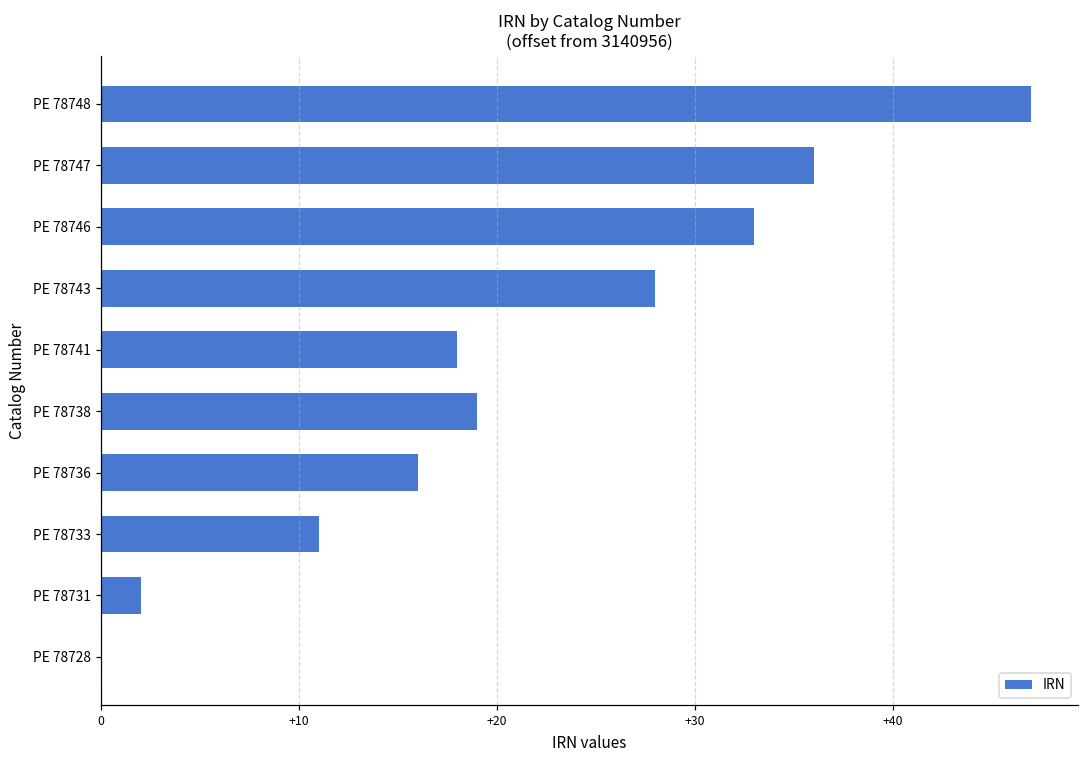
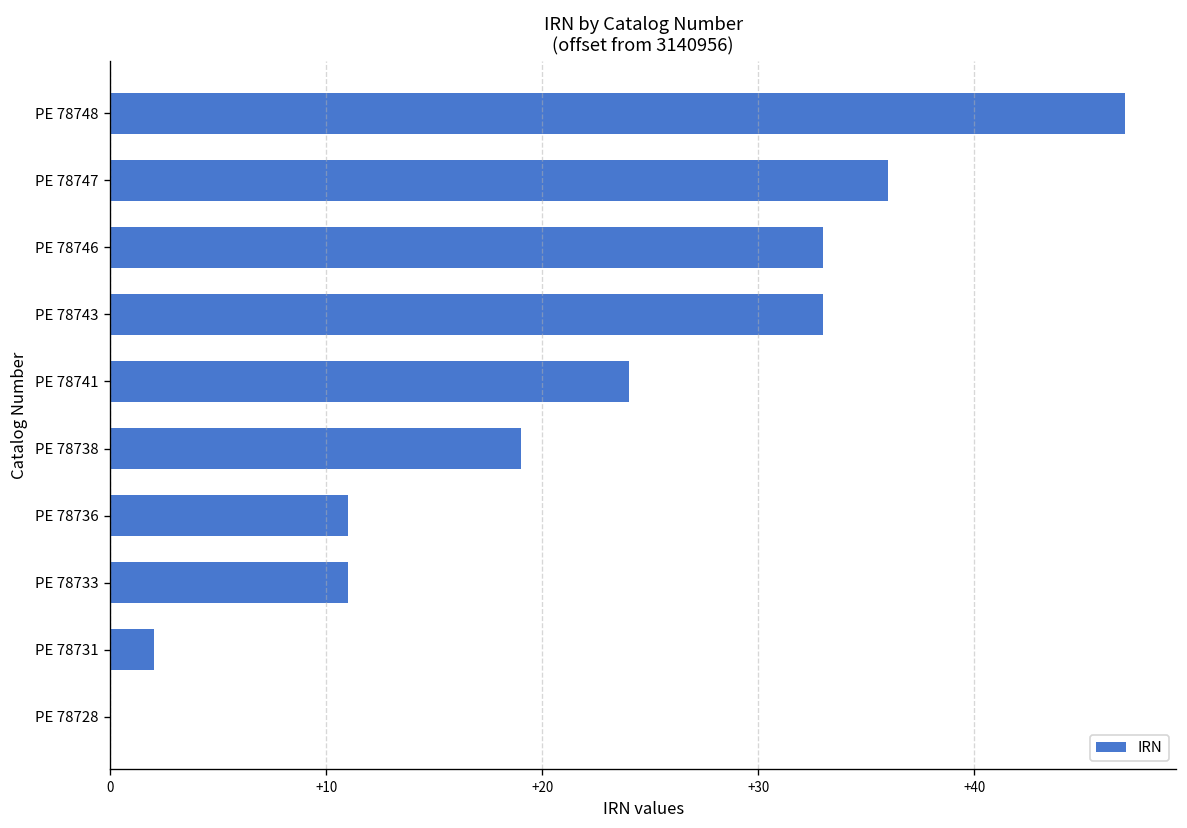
PE 78743: +28.0 -> +33.0
PE 78741: +18.0 -> +24.0
PE 78736: +16.0 -> +11.0
